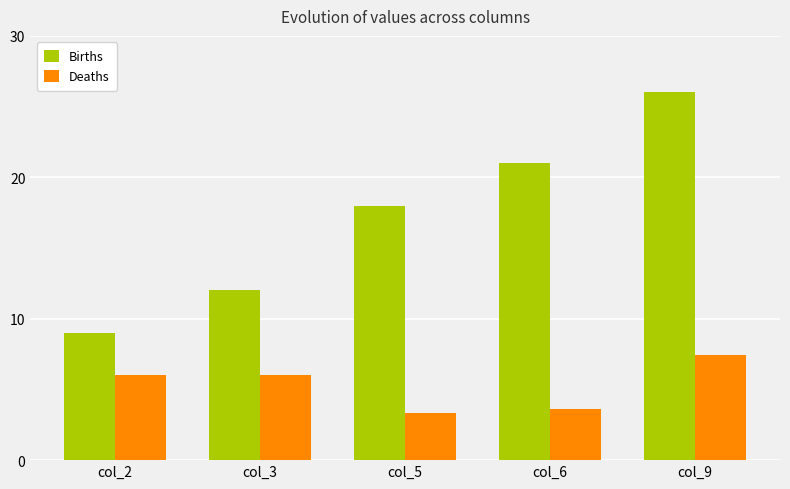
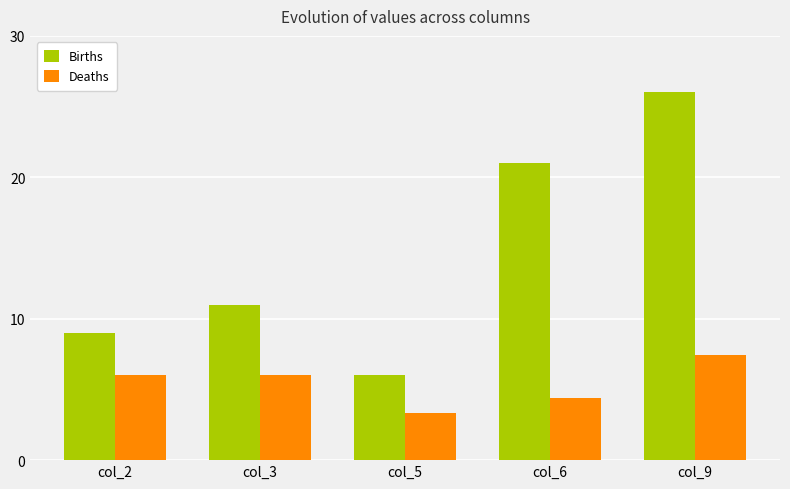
Births, col_3: 12 -> 11
Births, col_5: 18 -> 6
Deaths, col_6: 3.6 -> 4.4
